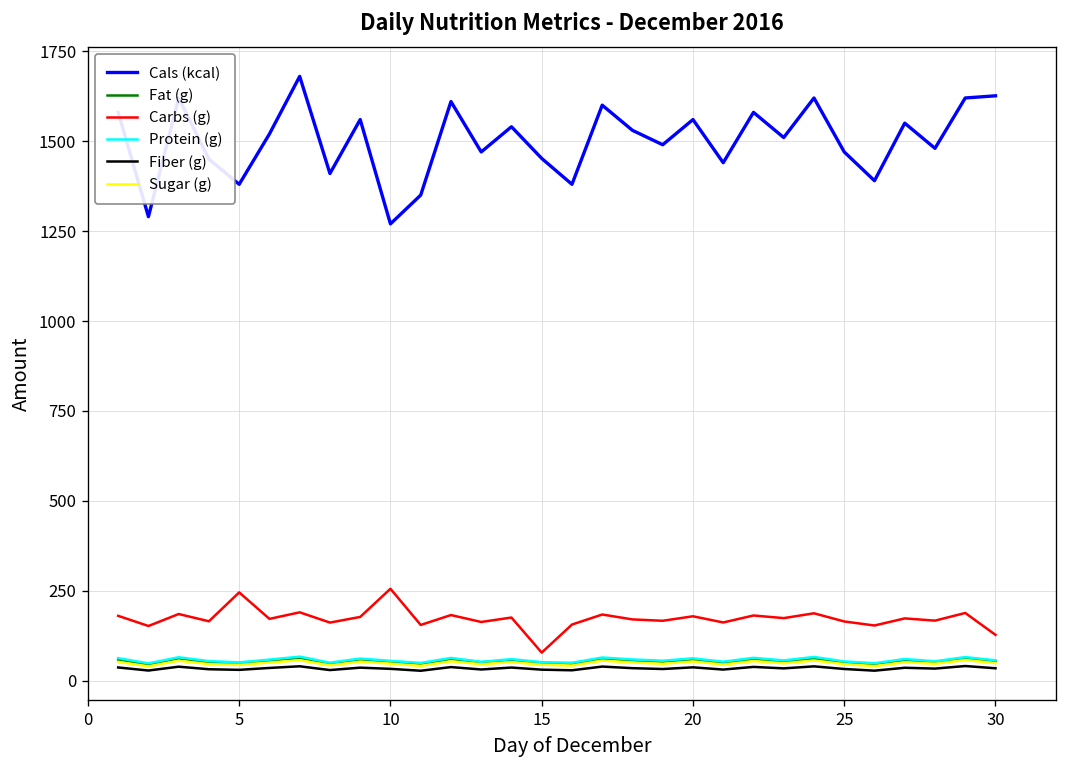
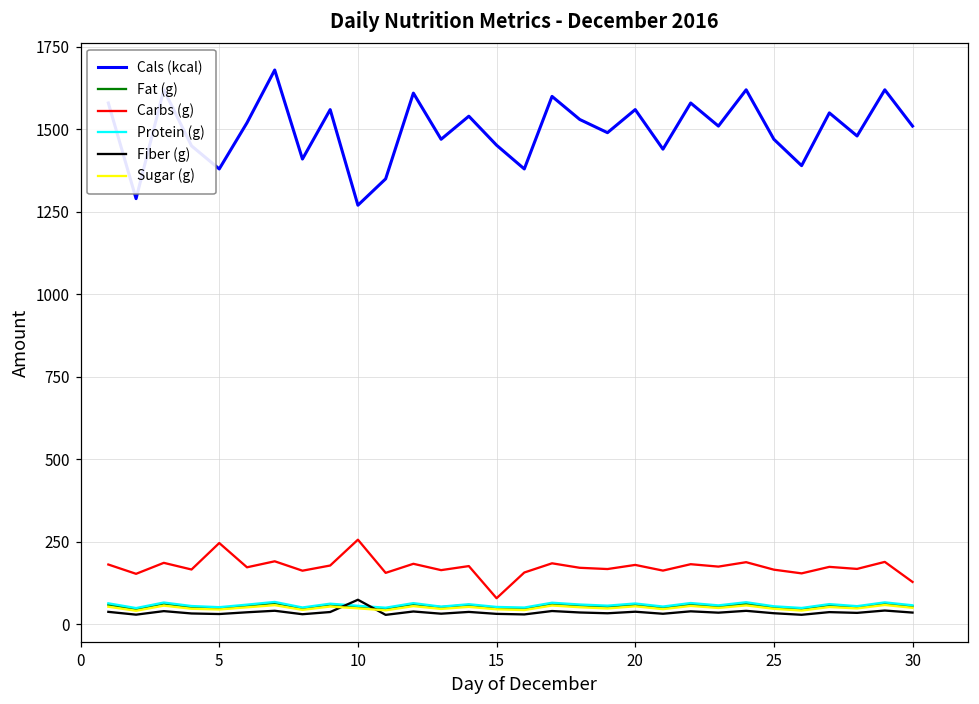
Fiber (g), 10: 30 -> 70
Cals (kcal), 30: 1630 -> 1510
